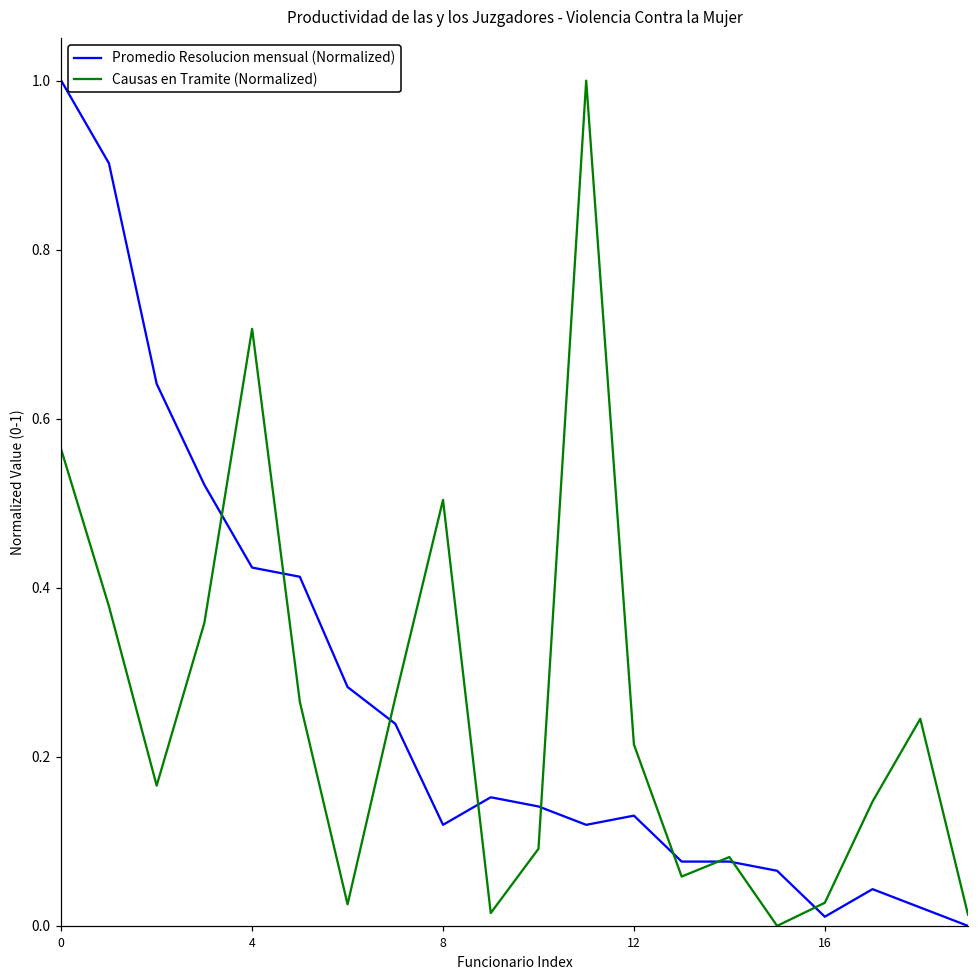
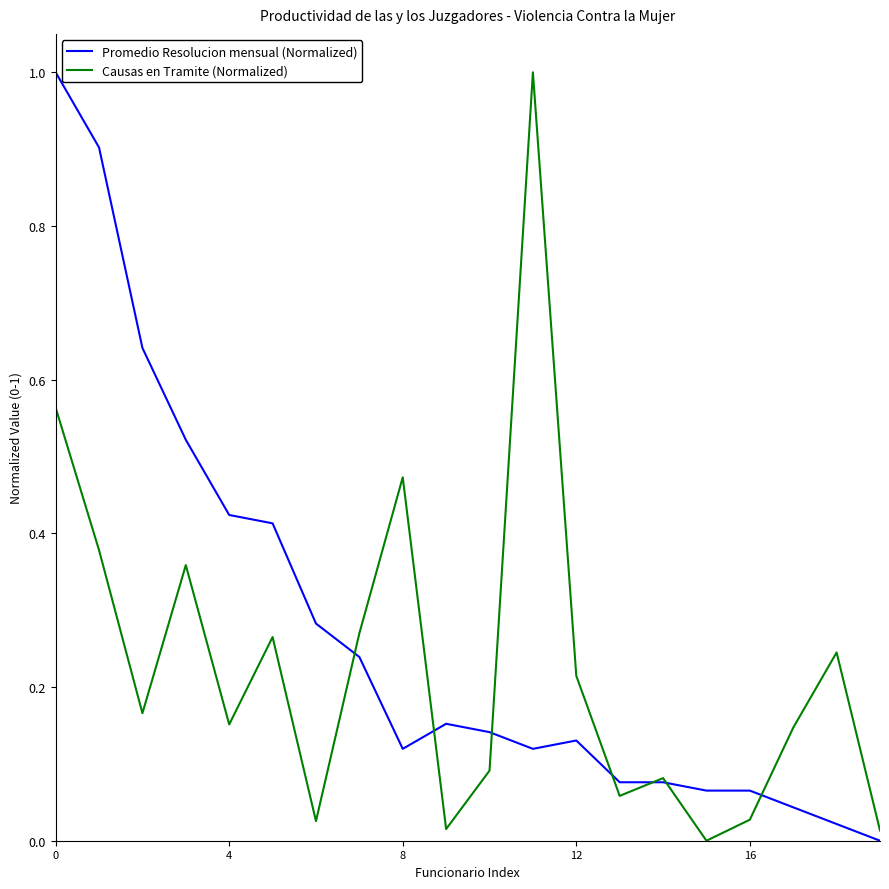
Causas en Tramite (Normalized), 4: 0.71 -> 0.15
Causas en Tramite (Normalized), 8: 0.50 -> 0.47
Promedio Resolucion mensual (Normalized), 16: 0.01 -> 0.07
